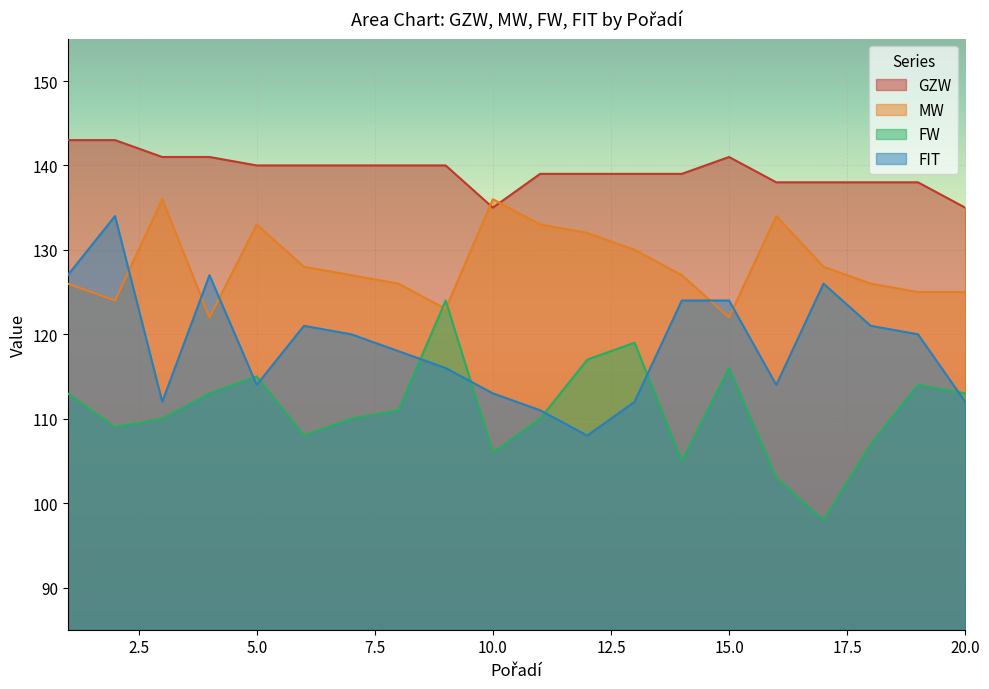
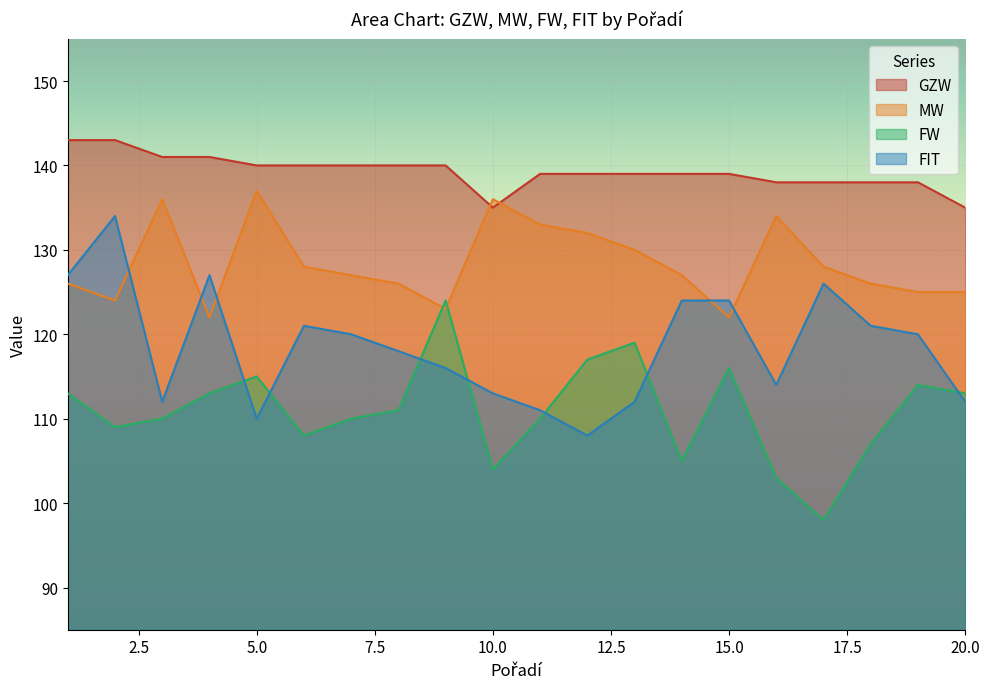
MW, 5.0: 133 -> 137
FIT, 5.0: 114 -> 110
FW, 10.0: 106 -> 104
GZW, 15.0: 141 -> 139
